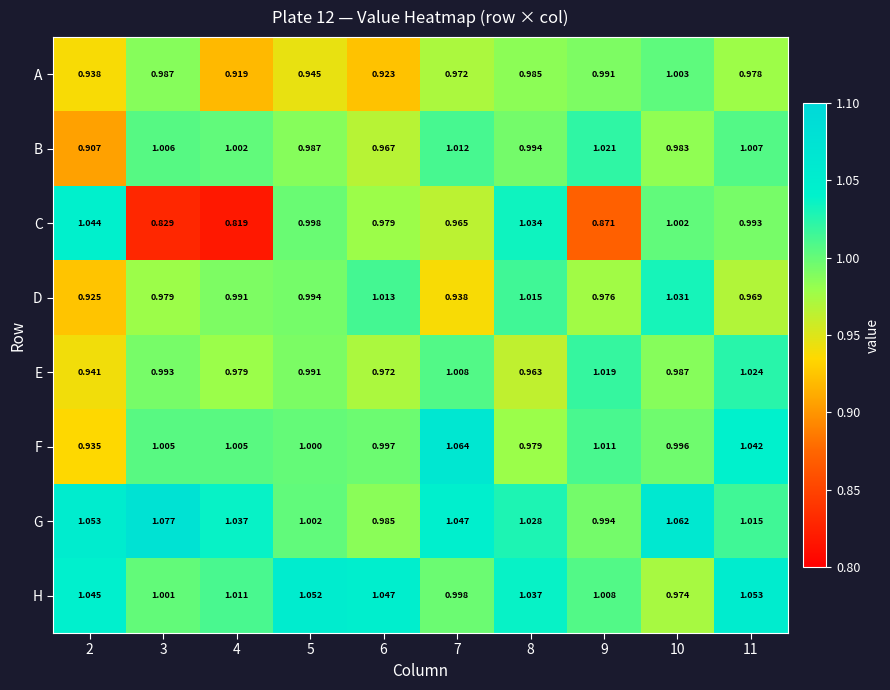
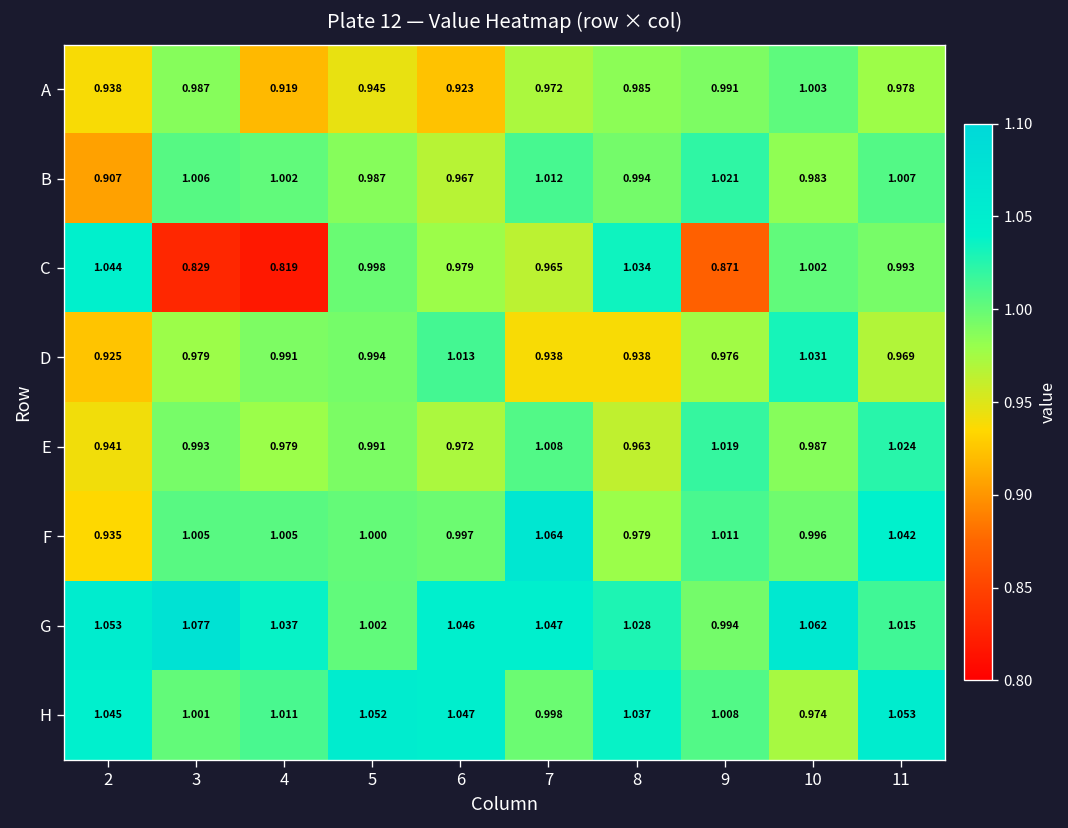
D, 8: 1.015 -> 0.938
G, 6: 0.985 -> 1.046
